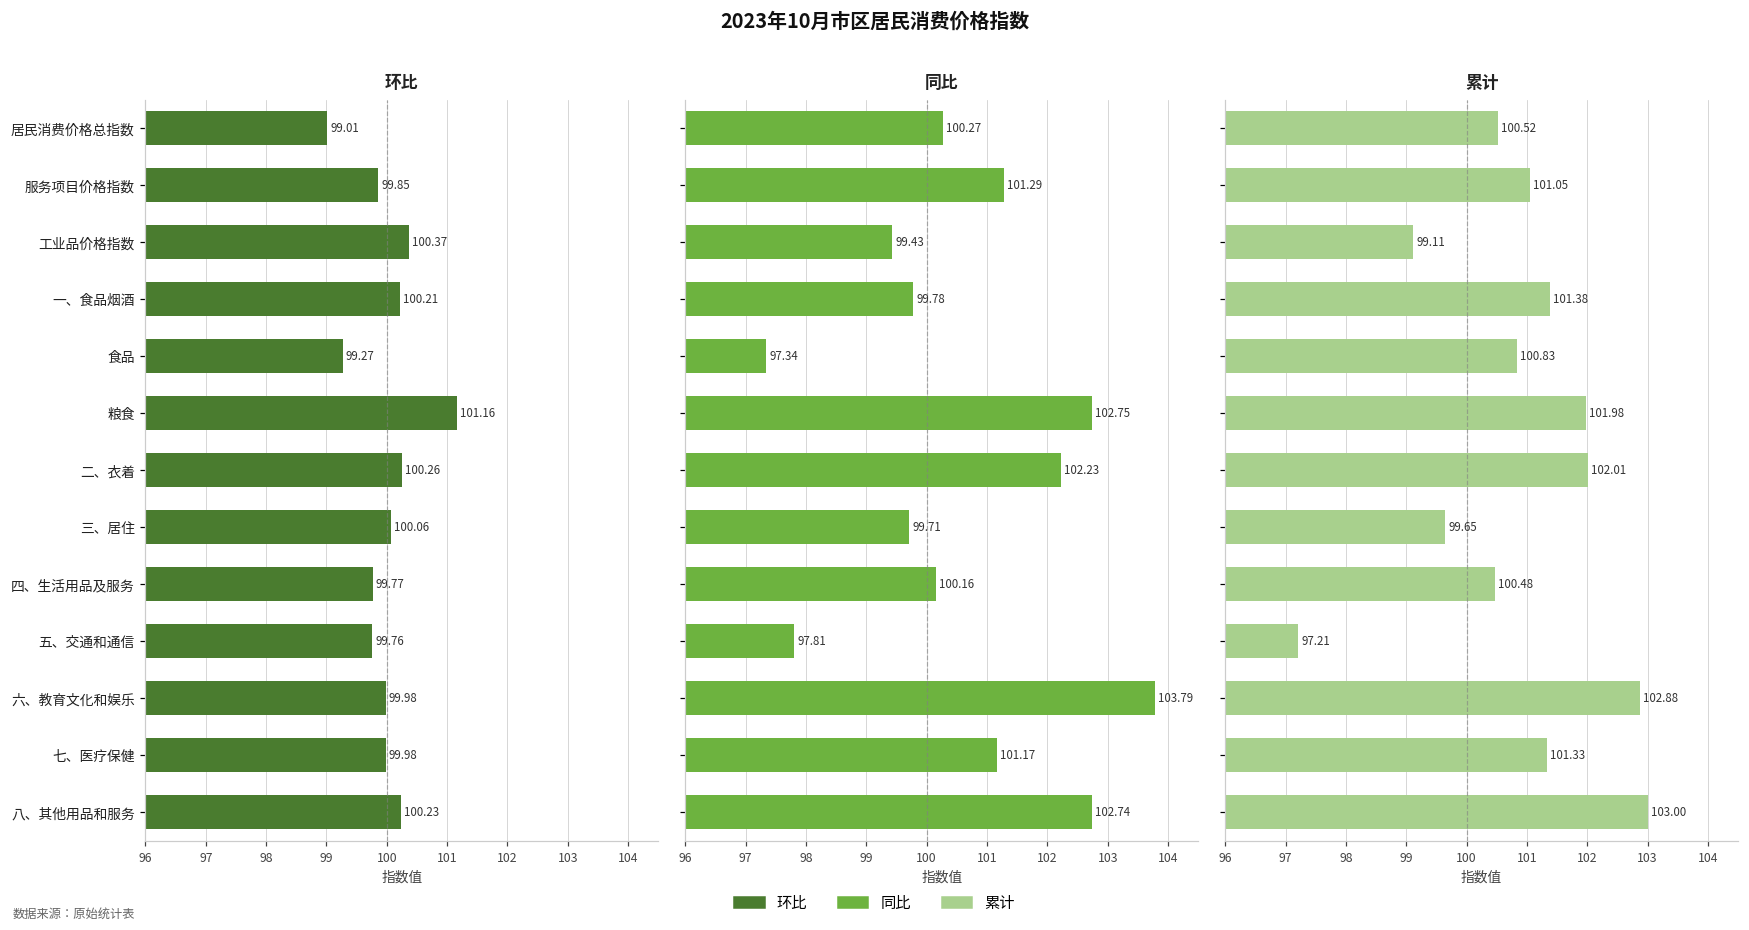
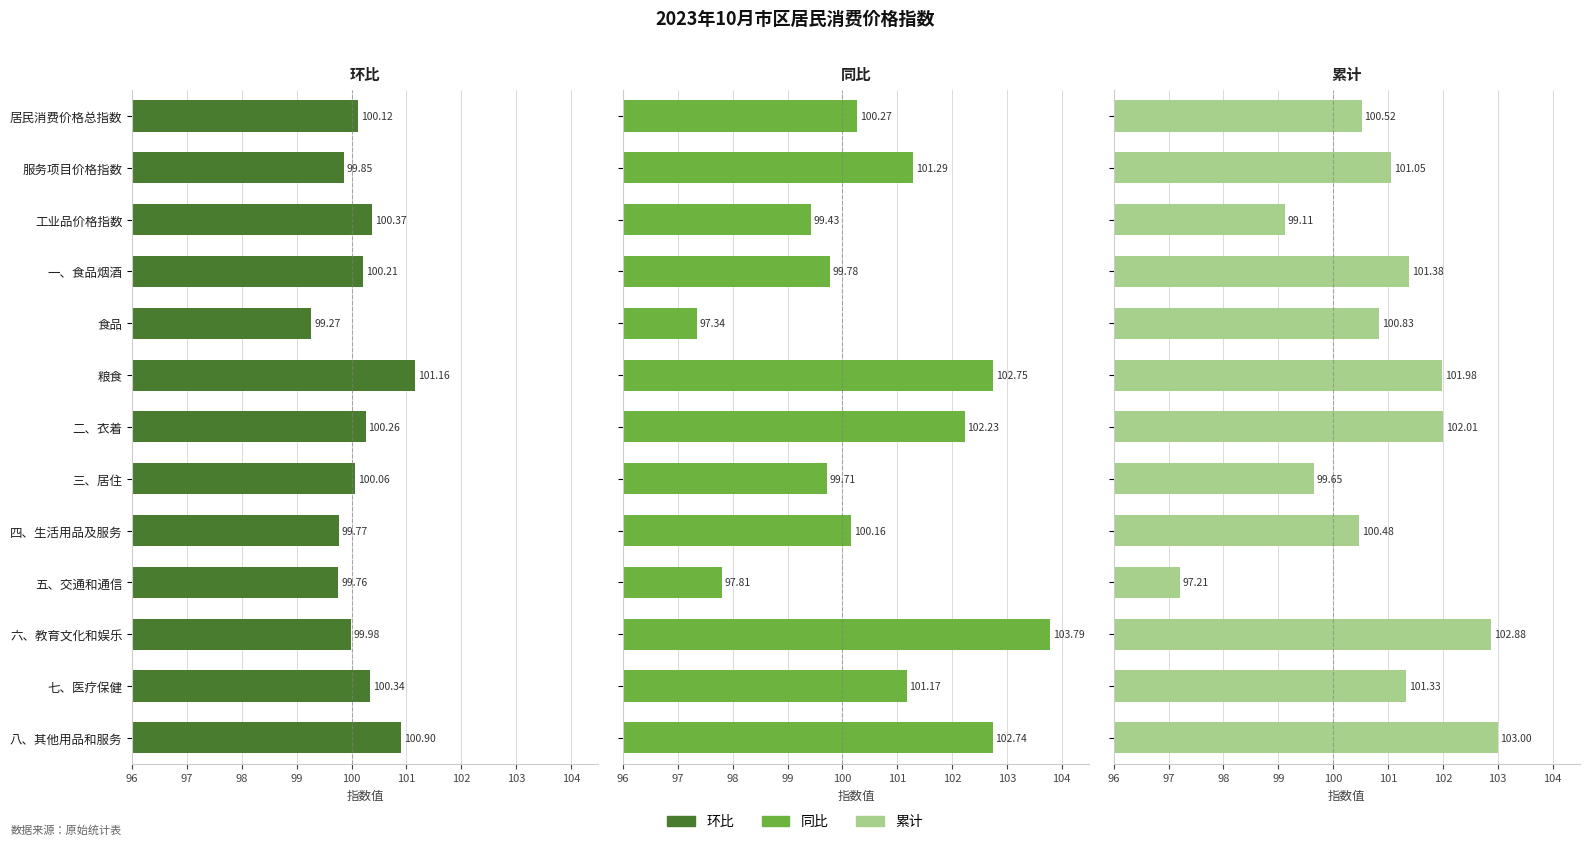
环比, 居民消费价格总指数: 99.01 -> 100.12
环比, 七、医疗保健: 99.98 -> 100.34
环比, 八、其他用品和服务: 100.23 -> 100.90
